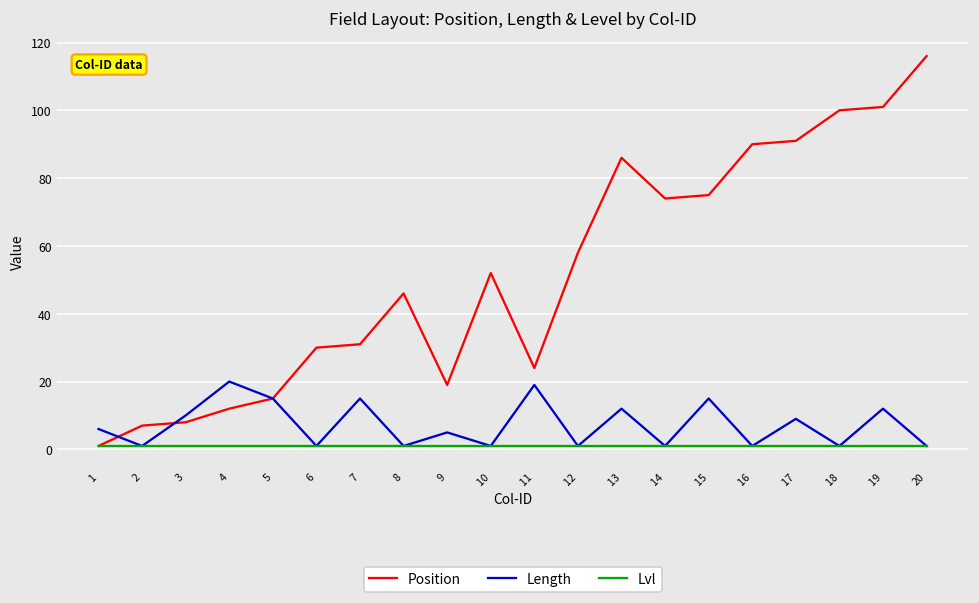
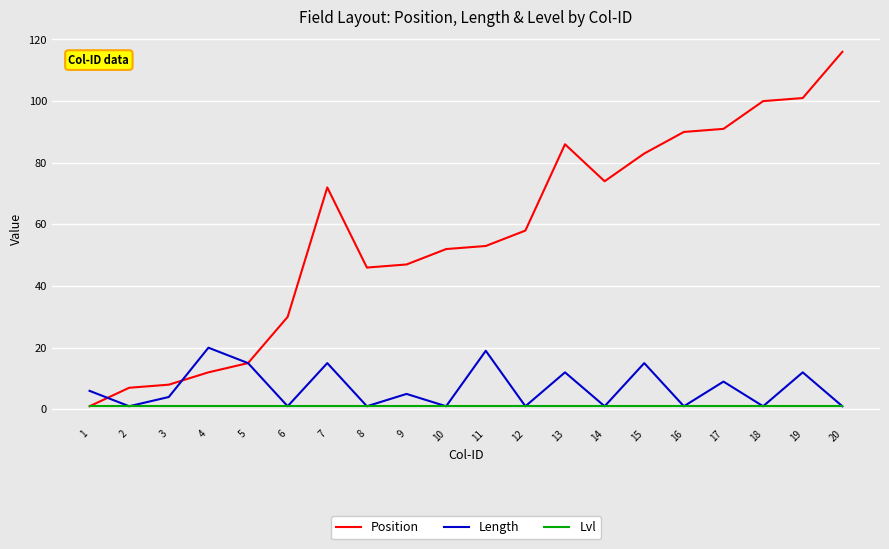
Length, 3: 10 -> 4
Position, 7: 31 -> 72
Position, 9: 19 -> 47
Position, 11: 24 -> 53
Position, 15: 75 -> 83
